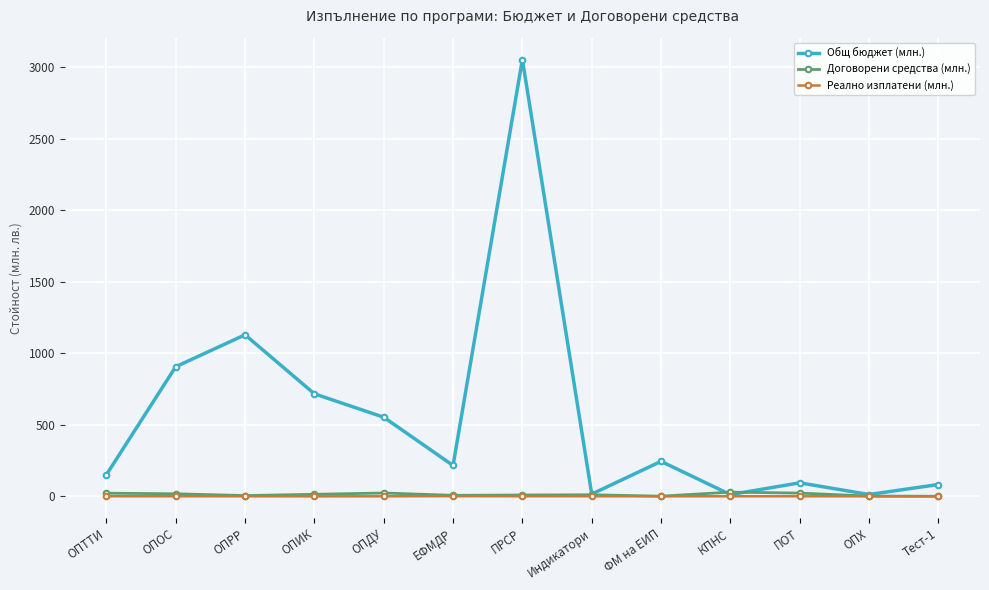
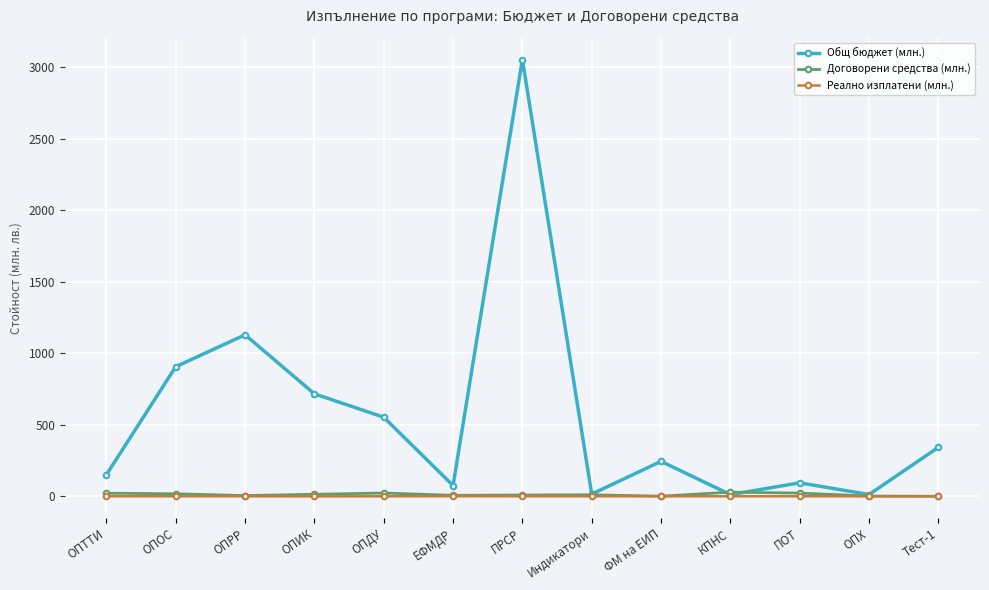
Общ бюджет (млн.), ЕФМДР: 220 -> 80
Общ бюджет (млн.), Тест-1: 80 -> 340
